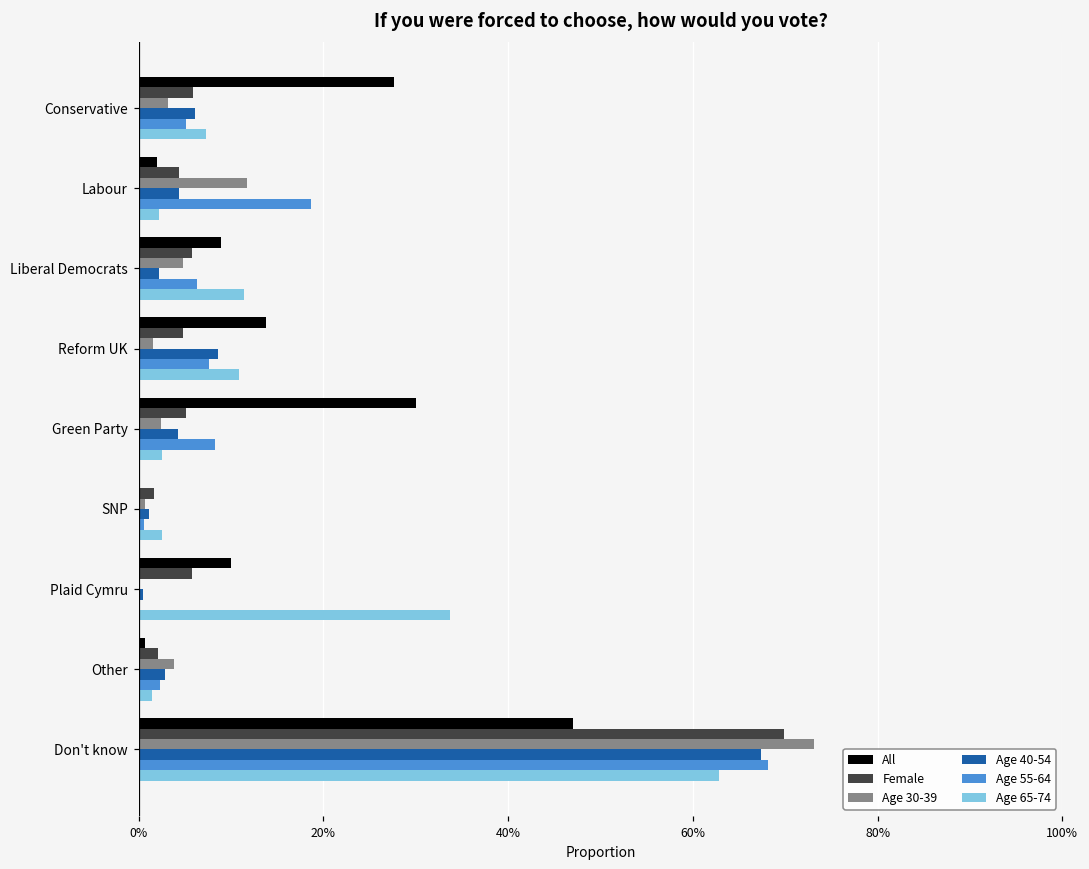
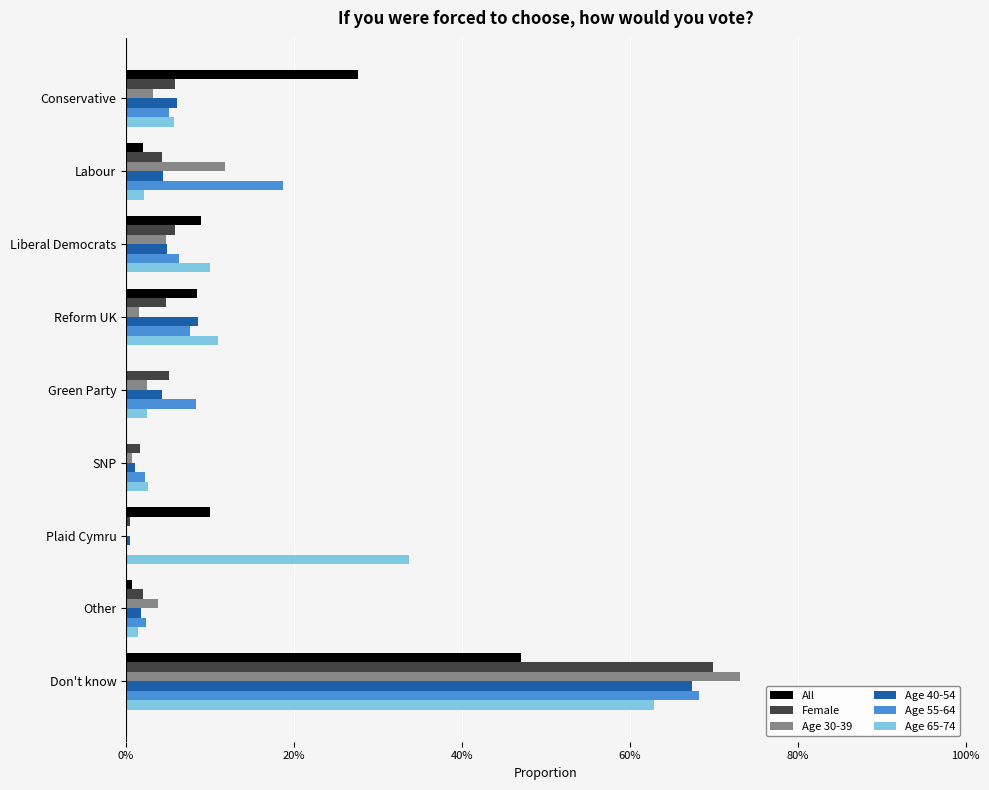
Age 65-74, Conservative: 7% -> 6%
Age 40-54, Liberal Democrats: 2% -> 5%
Age 65-74, Liberal Democrats: 11% -> 10%
All, Reform UK: 14% -> 8%
All, Green Party: 30% -> 0%
Age 55-64, SNP: 1% -> 2%
Female, Plaid Cymru: 6% -> 0%
Age 40-54, Other: 3% -> 2%
